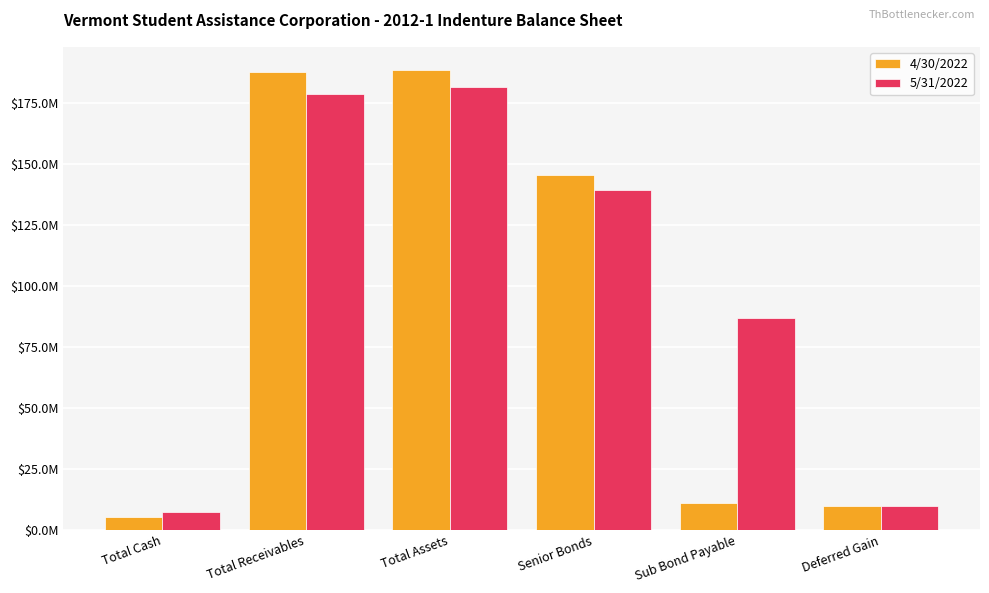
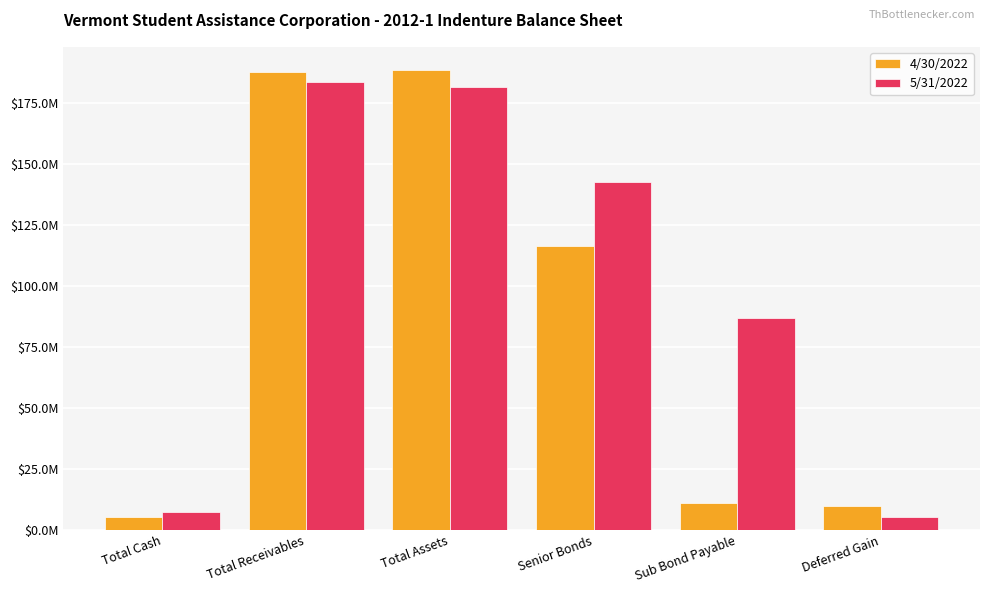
5/31/2022, Total Receivables: $179000000 -> $184000000
4/30/2022, Senior Bonds: $145000000 -> $117000000
5/31/2022, Senior Bonds: $139000000 -> $143000000
5/31/2022, Deferred Gain: $10000000 -> $5000000
